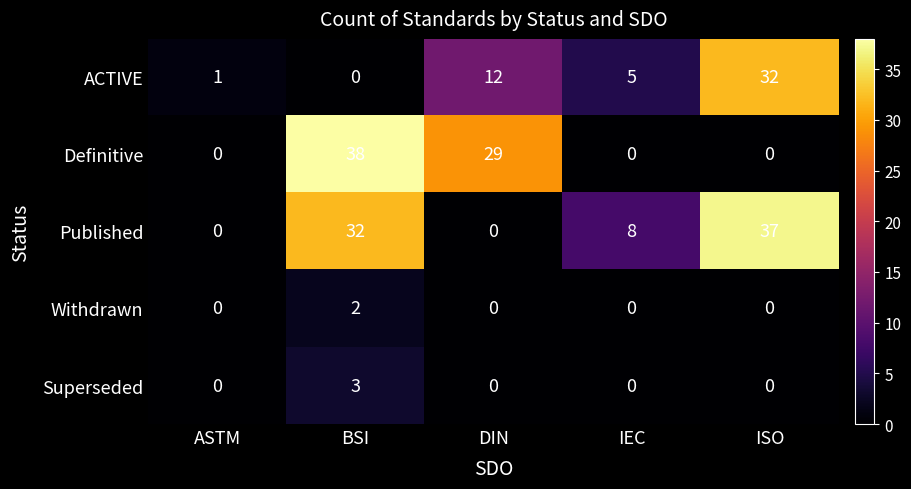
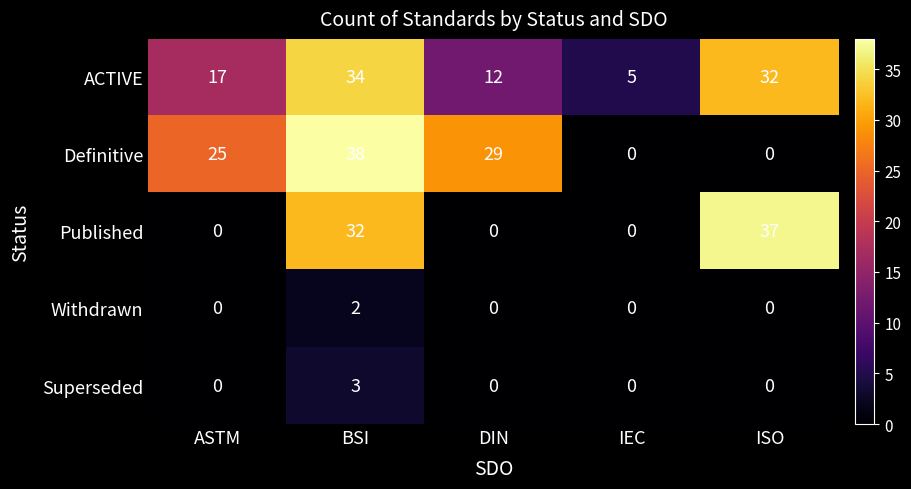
ACTIVE, ASTM: 1 -> 17
ACTIVE, BSI: 0 -> 34
Definitive, ASTM: 0 -> 25
Published, IEC: 8 -> 0
